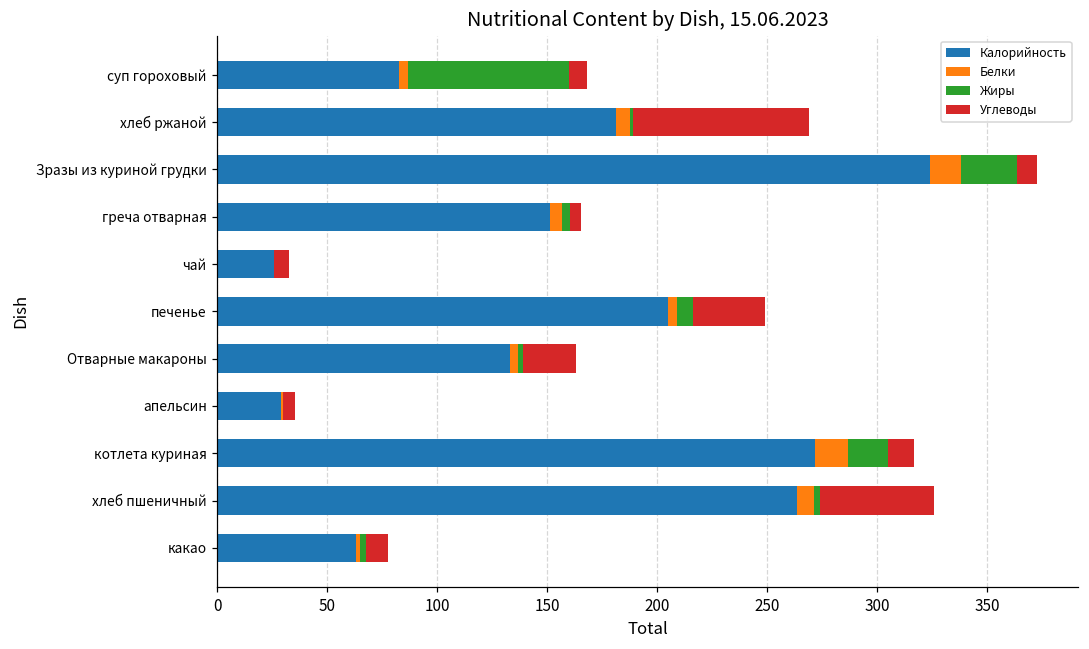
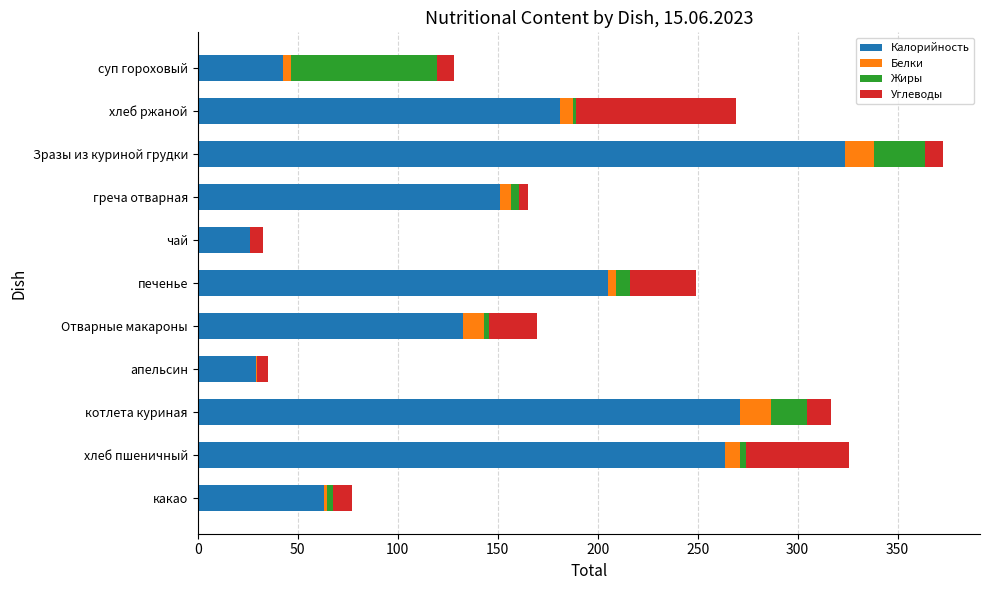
Калорийность, суп гороховый: 83 -> 43
Белки, Отварные макароны: 4 -> 11
